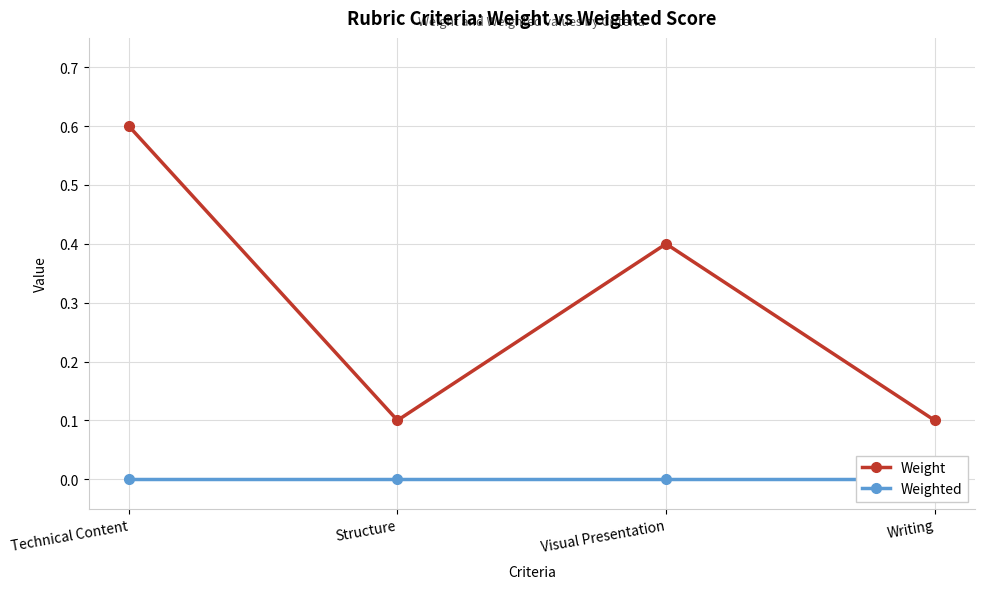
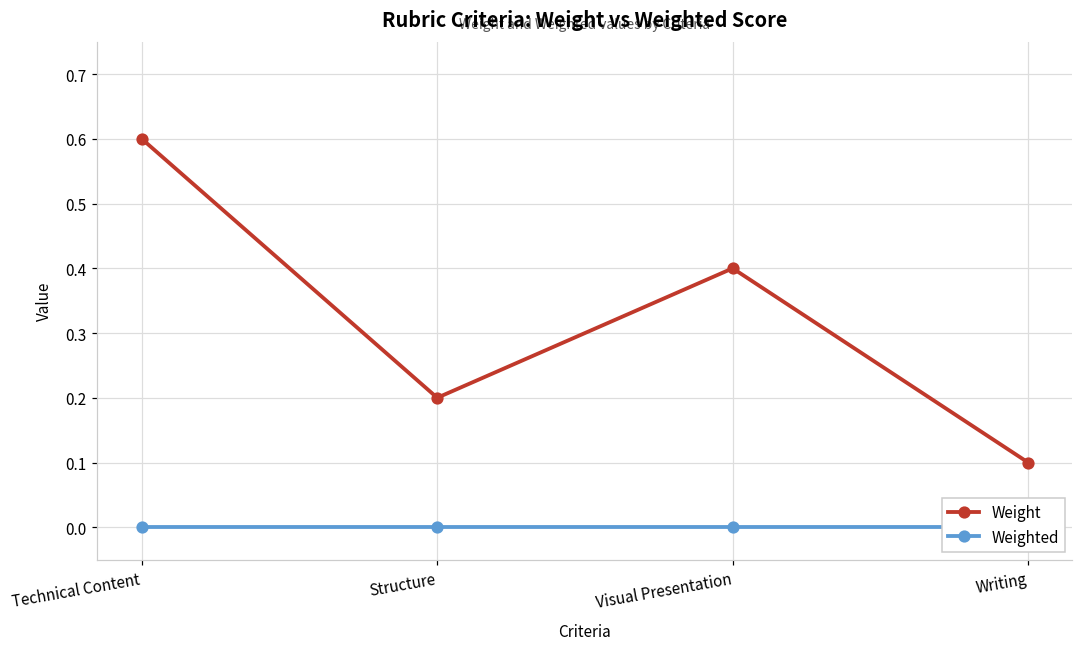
Weight, Structure: 0.1 -> 0.2
